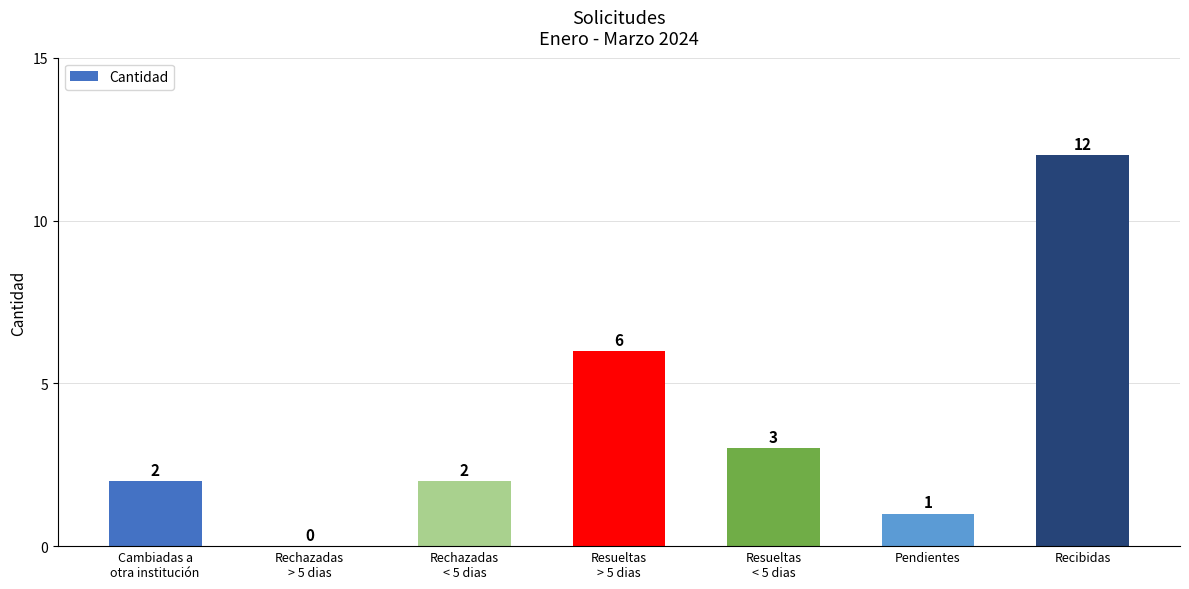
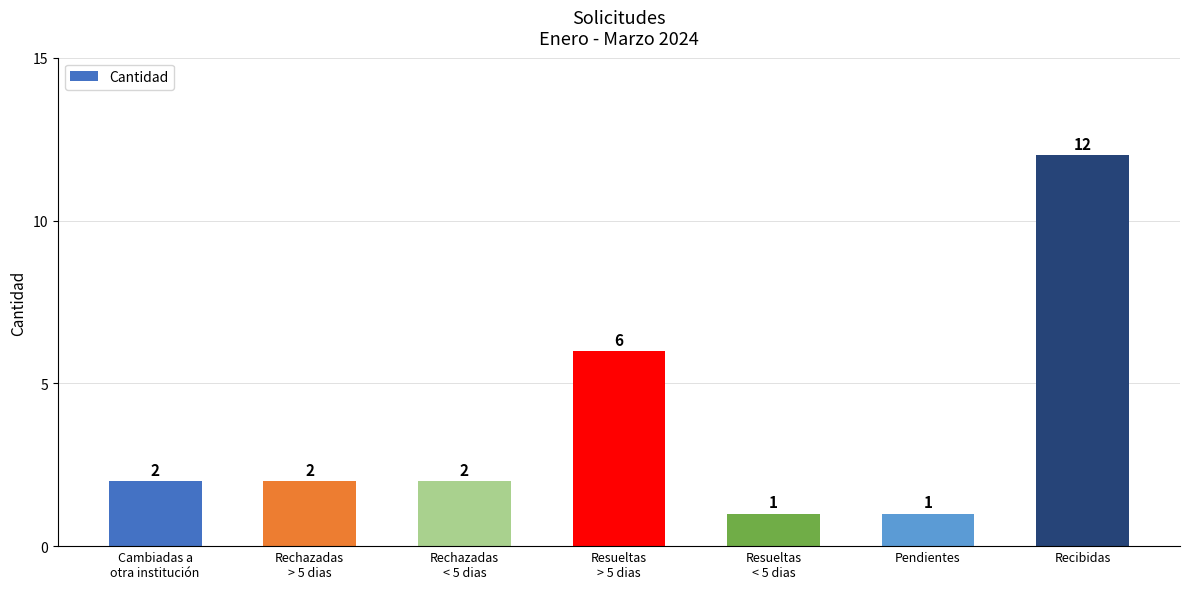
Rechazadas > 5 dias: 0 -> 2
Resueltas < 5 dias: 3 -> 1
